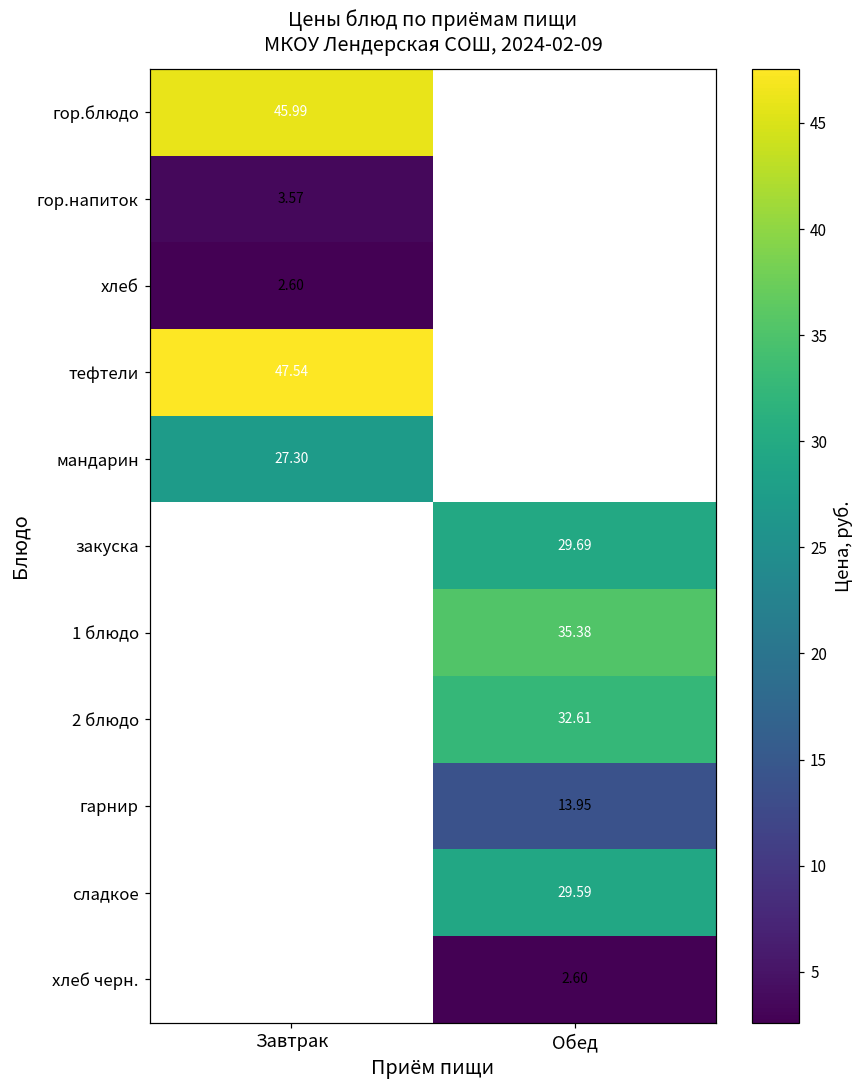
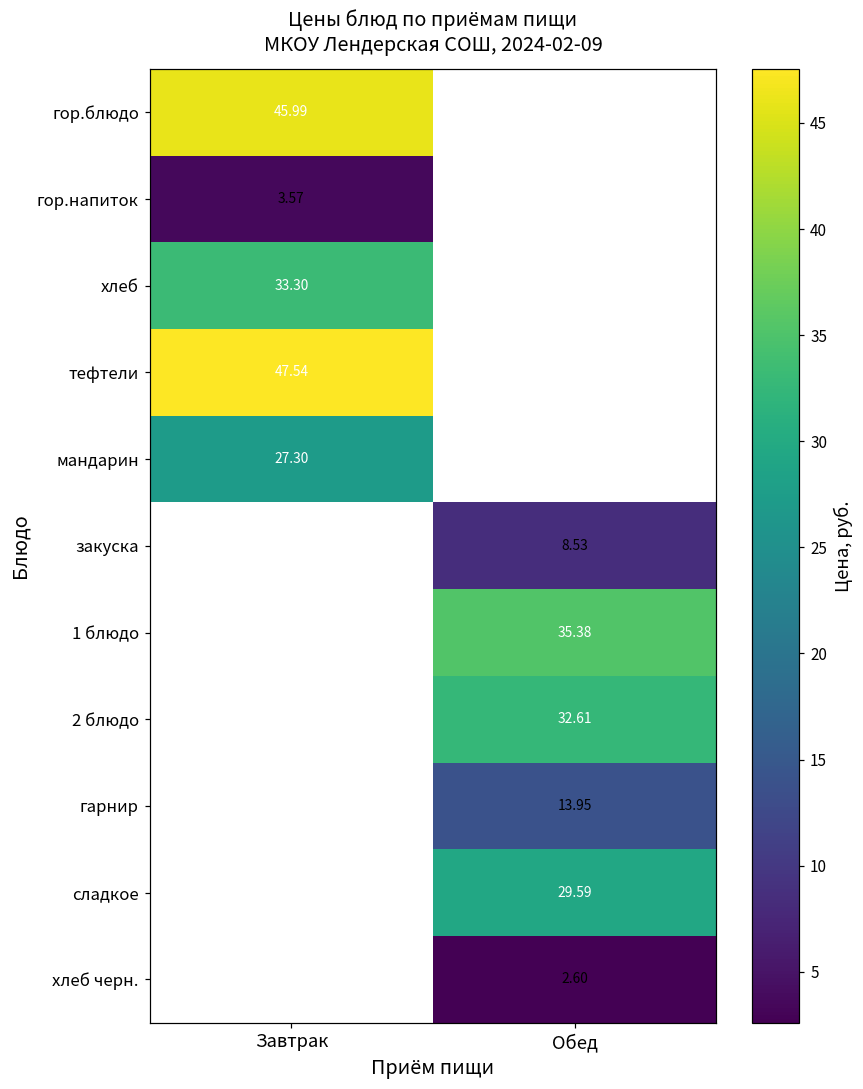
хлеб, Завтрак: 2.60 -> 33.30
закуска, Обед: 29.69 -> 8.53
